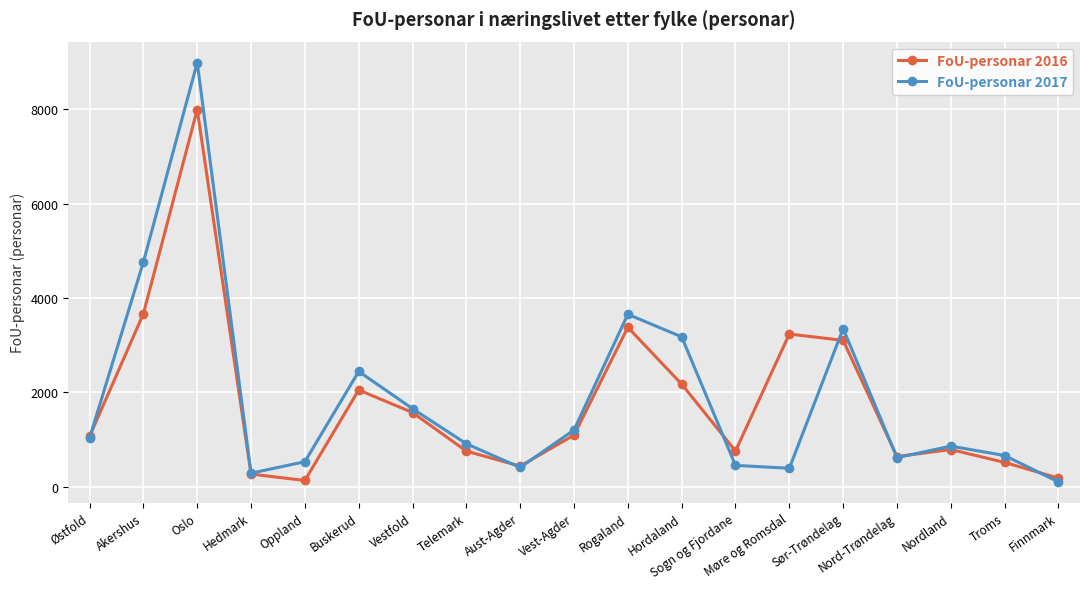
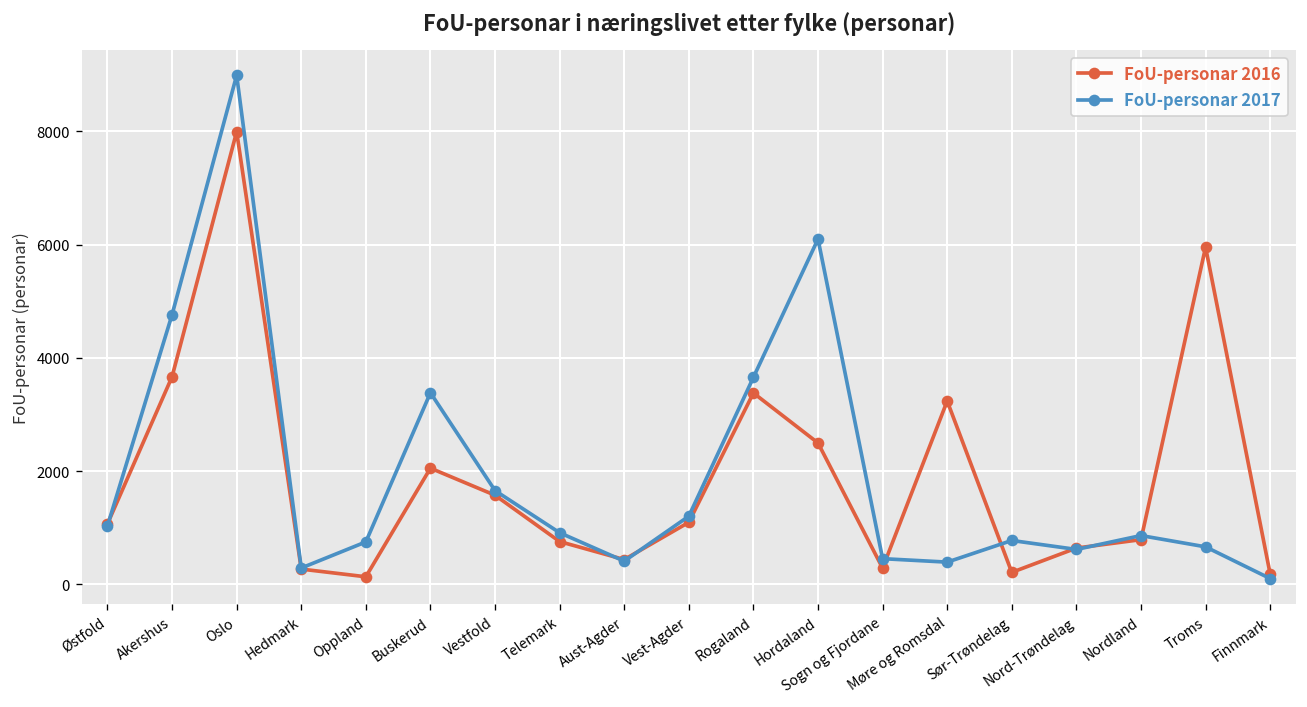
FoU-personar 2017, Oppland: 500 -> 800
FoU-personar 2017, Buskerud: 2400 -> 3400
FoU-personar 2016, Hordaland: 2200 -> 2500
FoU-personar 2017, Hordaland: 3200 -> 6100
FoU-personar 2016, Sogn og Fjordane: 800 -> 300
FoU-personar 2016, Sør-Trøndelag: 3100 -> 200
FoU-personar 2017, Sør-Trøndelag: 3400 -> 800
FoU-personar 2016, Troms: 500 -> 6000
